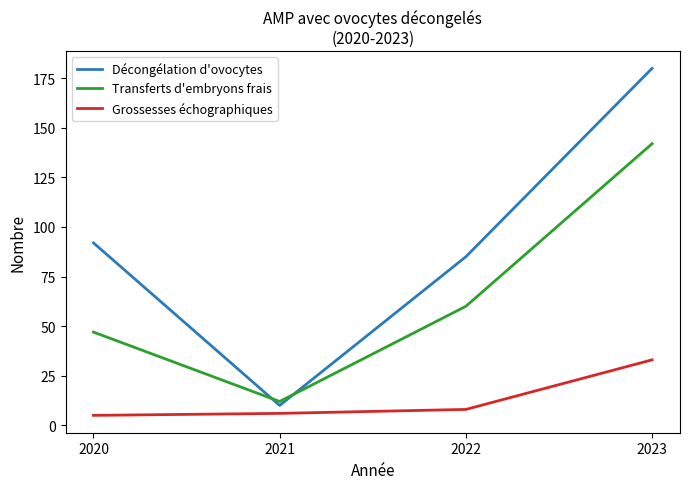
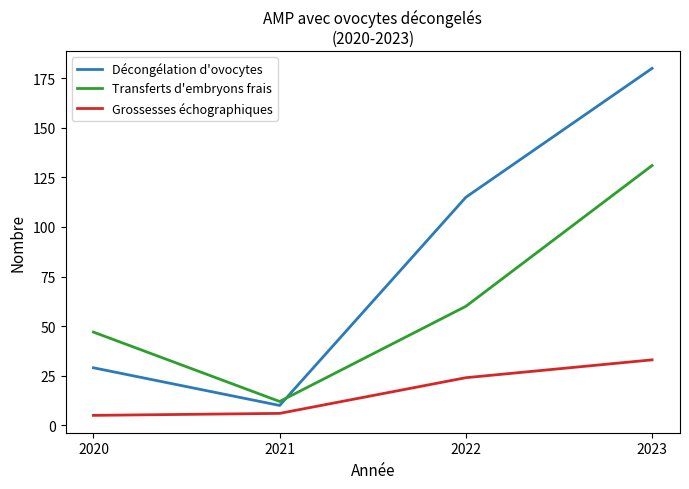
Décongélation d'ovocytes, 2020: 92 -> 29
Décongélation d'ovocytes, 2022: 85 -> 115
Grossesses échographiques, 2022: 8 -> 24
Transferts d'embryons frais, 2023: 142 -> 131
